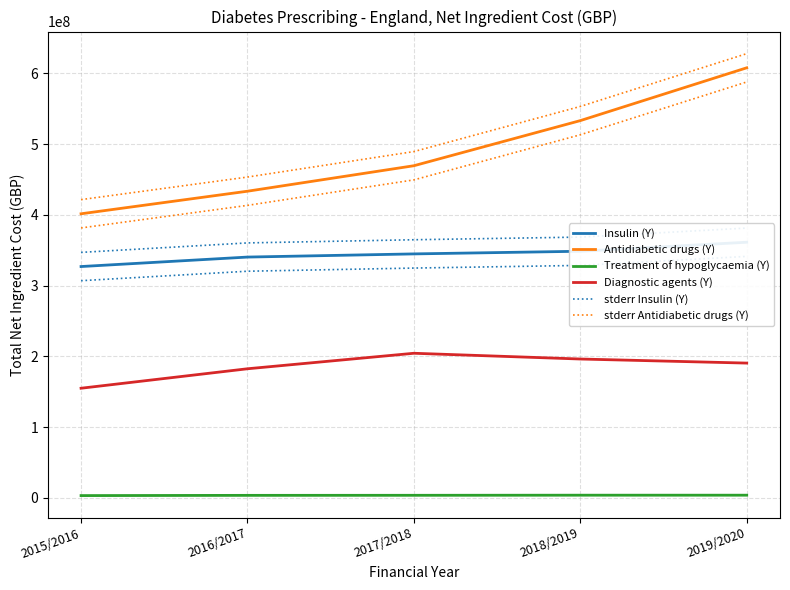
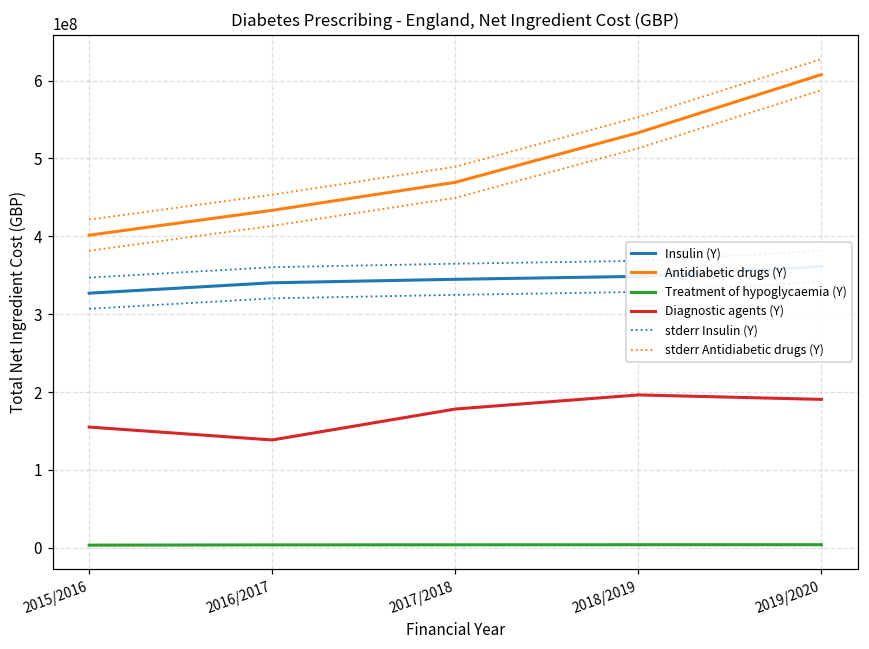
Diagnostic agents (Y), 2016/2017: 180000000 -> 140000000
Diagnostic agents (Y), 2017/2018: 200000000 -> 180000000
